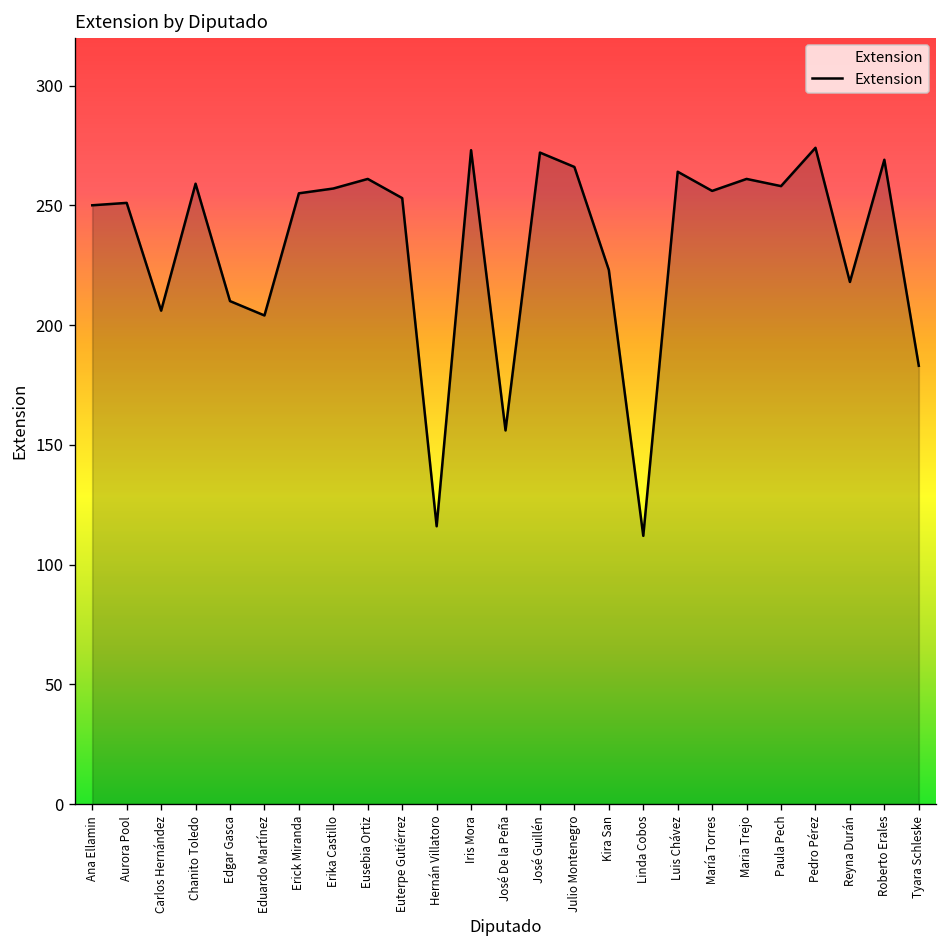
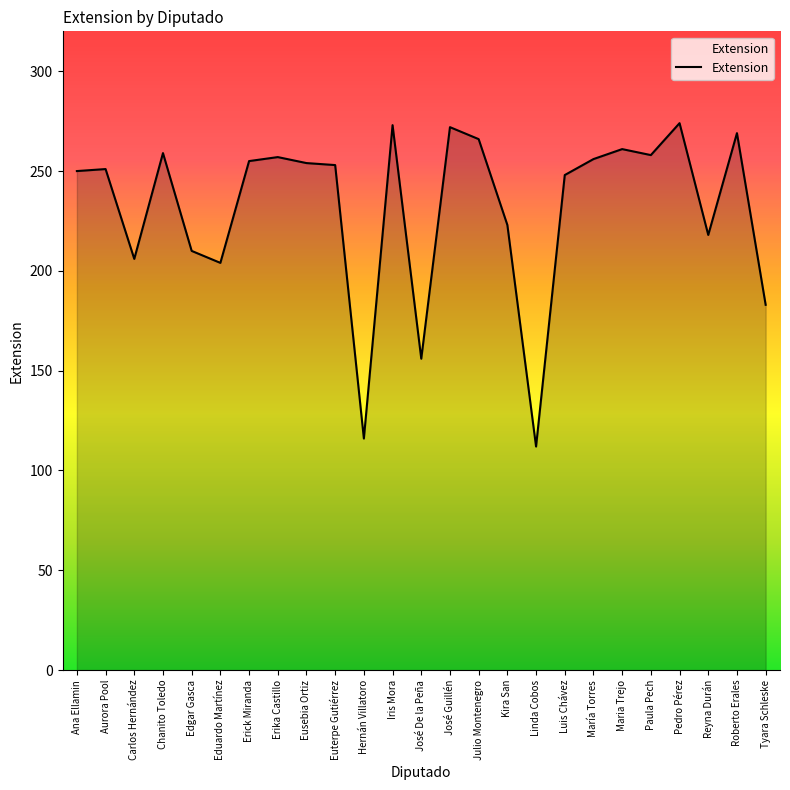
Eusebia Ortiz: 261 -> 254
Luis Chávez: 264 -> 248
